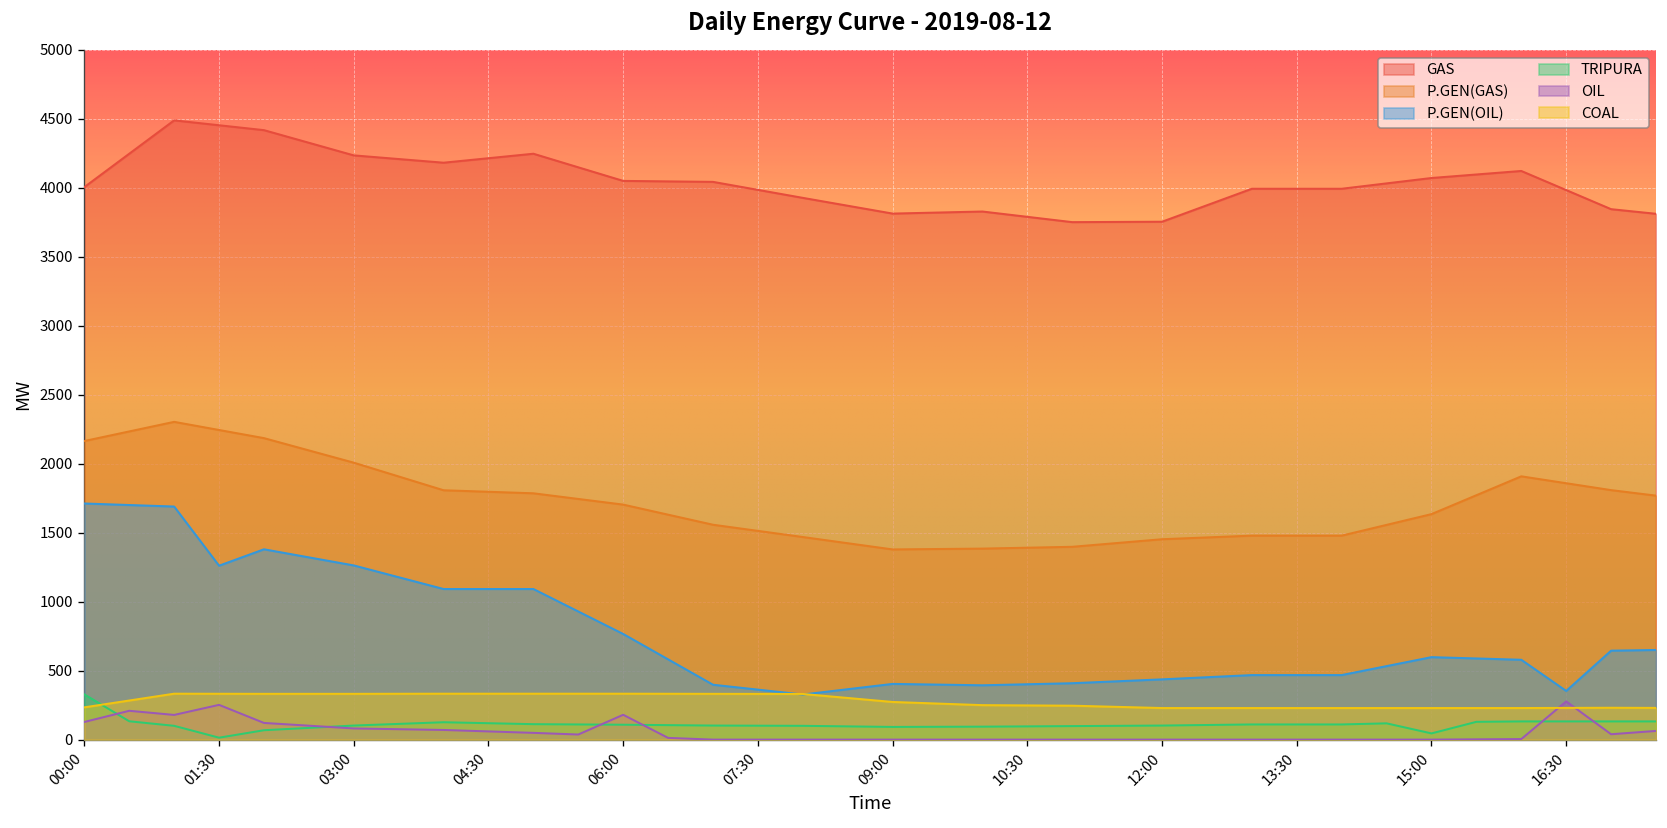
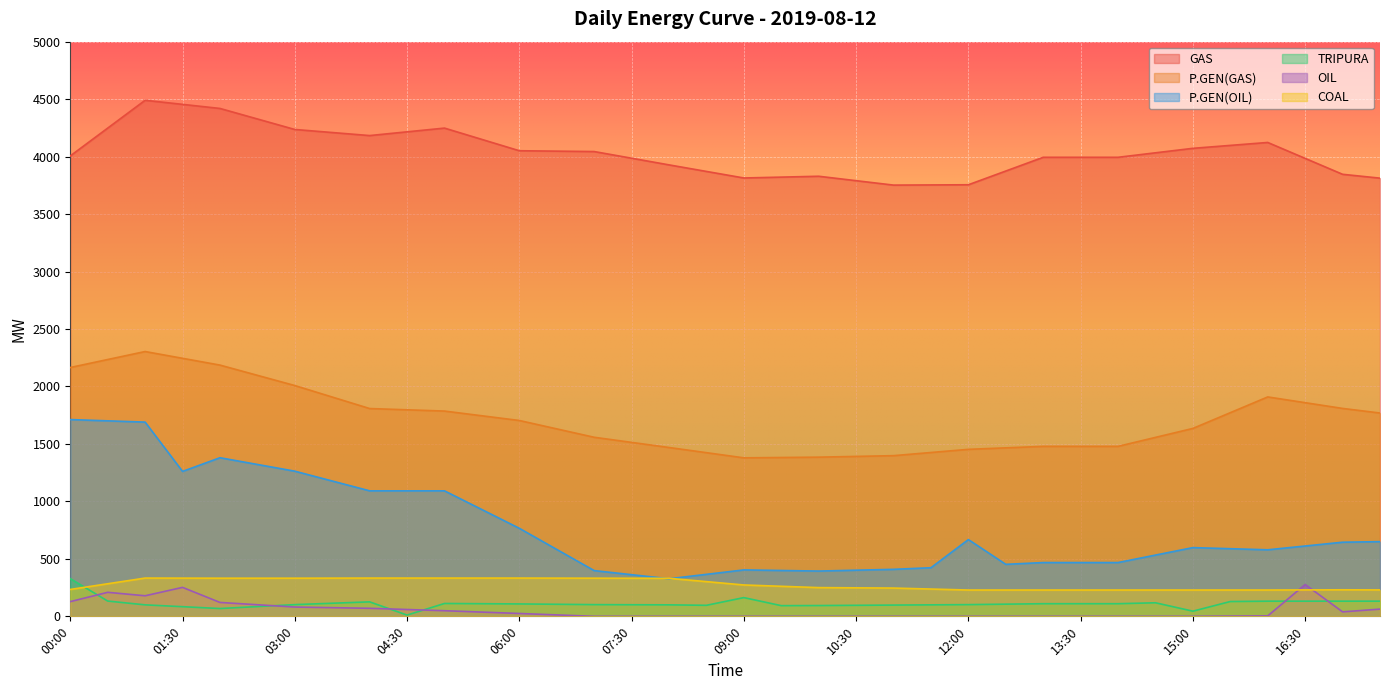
TRIPURA, 01:30: 10 -> 80
TRIPURA, 04:30: 120 -> 10
OIL, 06:00: 180 -> 30
TRIPURA, 09:00: 90 -> 160
P.GEN(OIL), 12:00: 440 -> 670
P.GEN(OIL), 16:30: 350 -> 610
